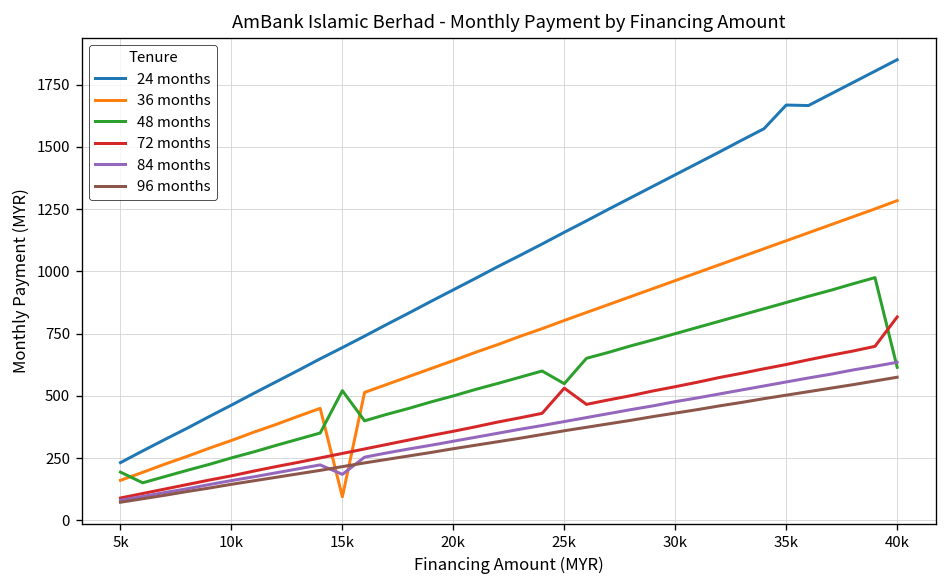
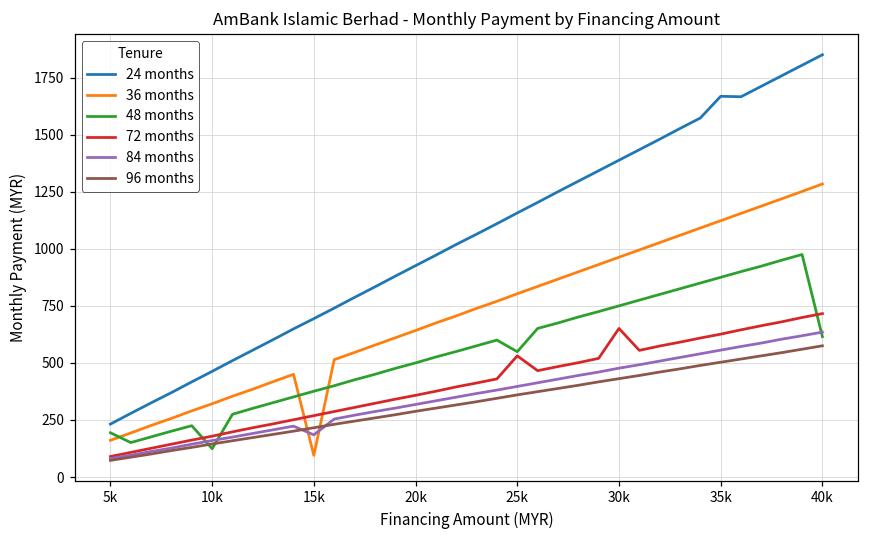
48 months, 10k: 250 -> 120
48 months, 15k: 520 -> 380
72 months, 30k: 540 -> 650
72 months, 40k: 820 -> 720
